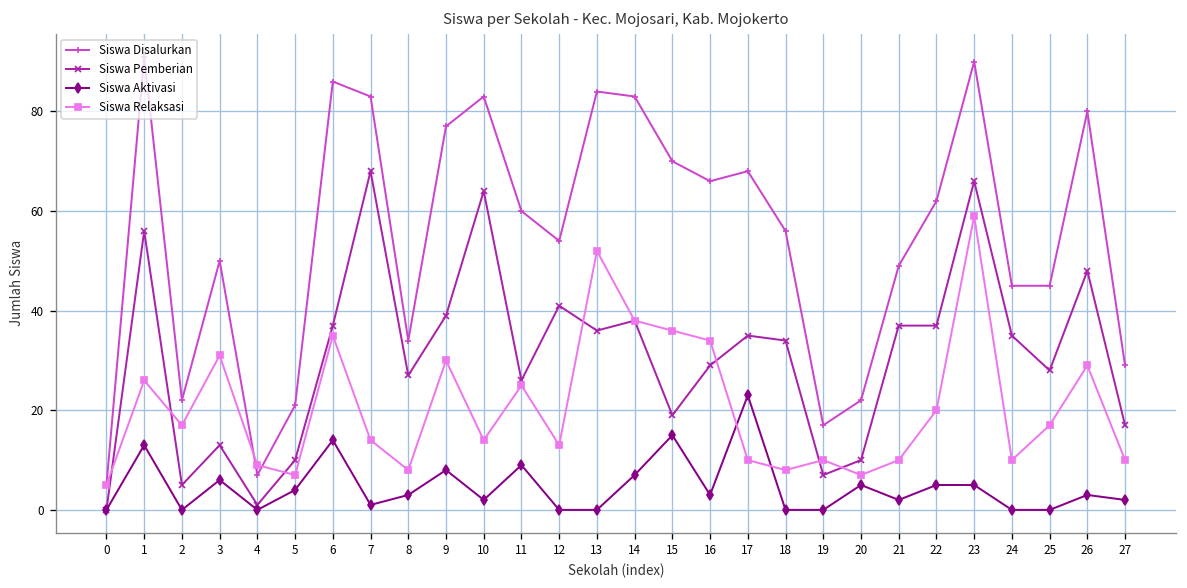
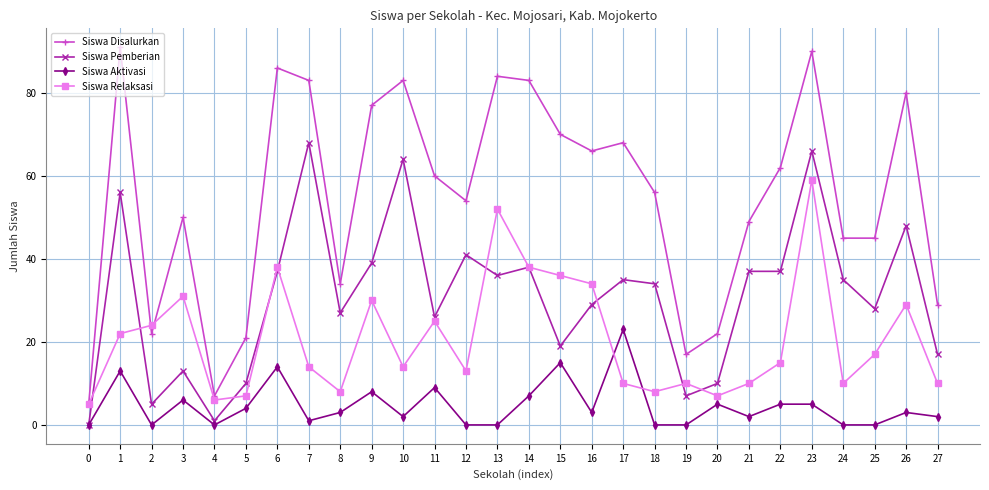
Siswa Relaksasi, 1: 26 -> 22
Siswa Relaksasi, 2: 17 -> 24
Siswa Relaksasi, 4: 9 -> 6
Siswa Relaksasi, 6: 35 -> 38
Siswa Relaksasi, 22: 20 -> 15
